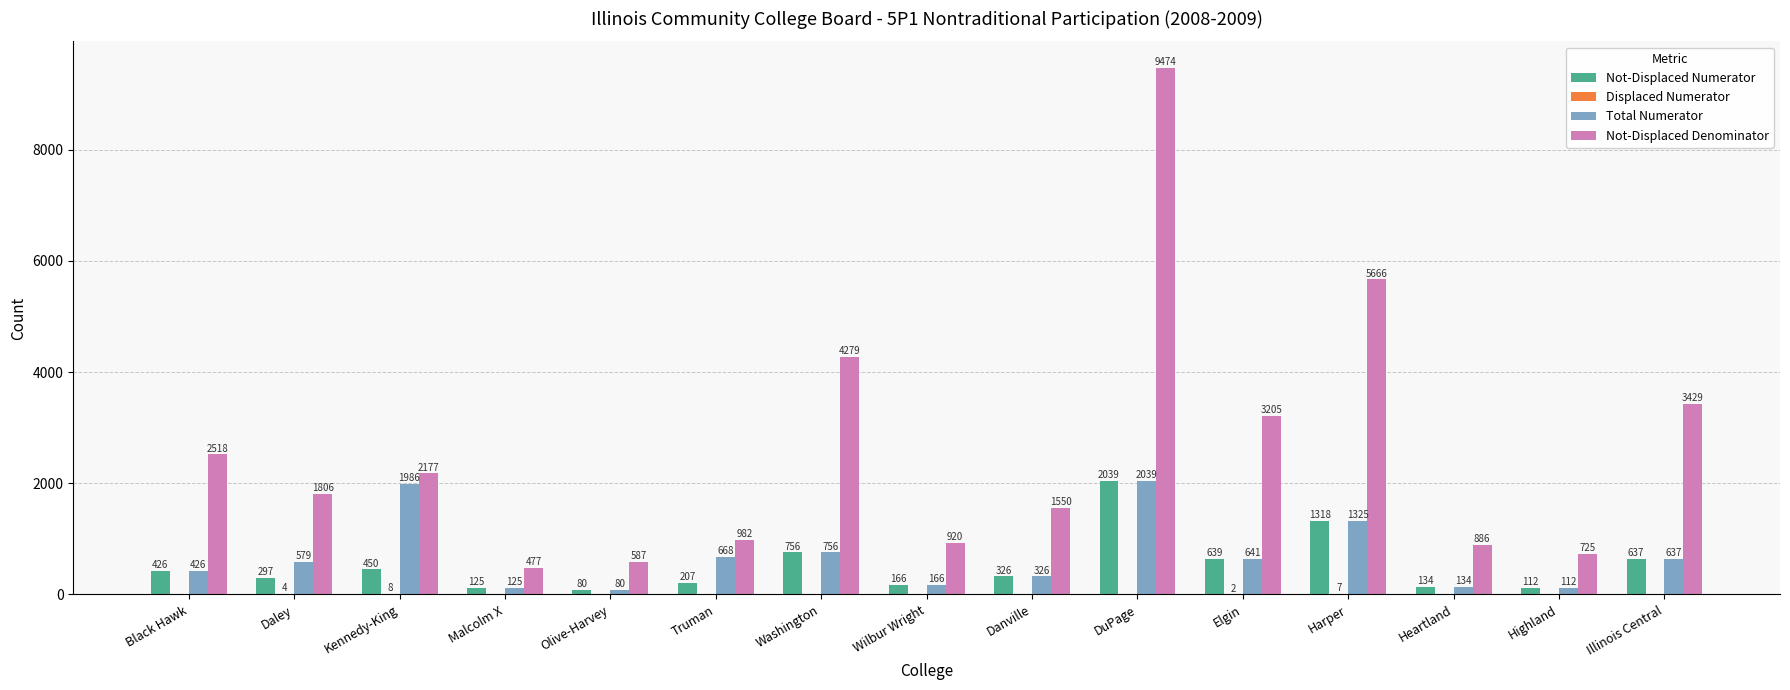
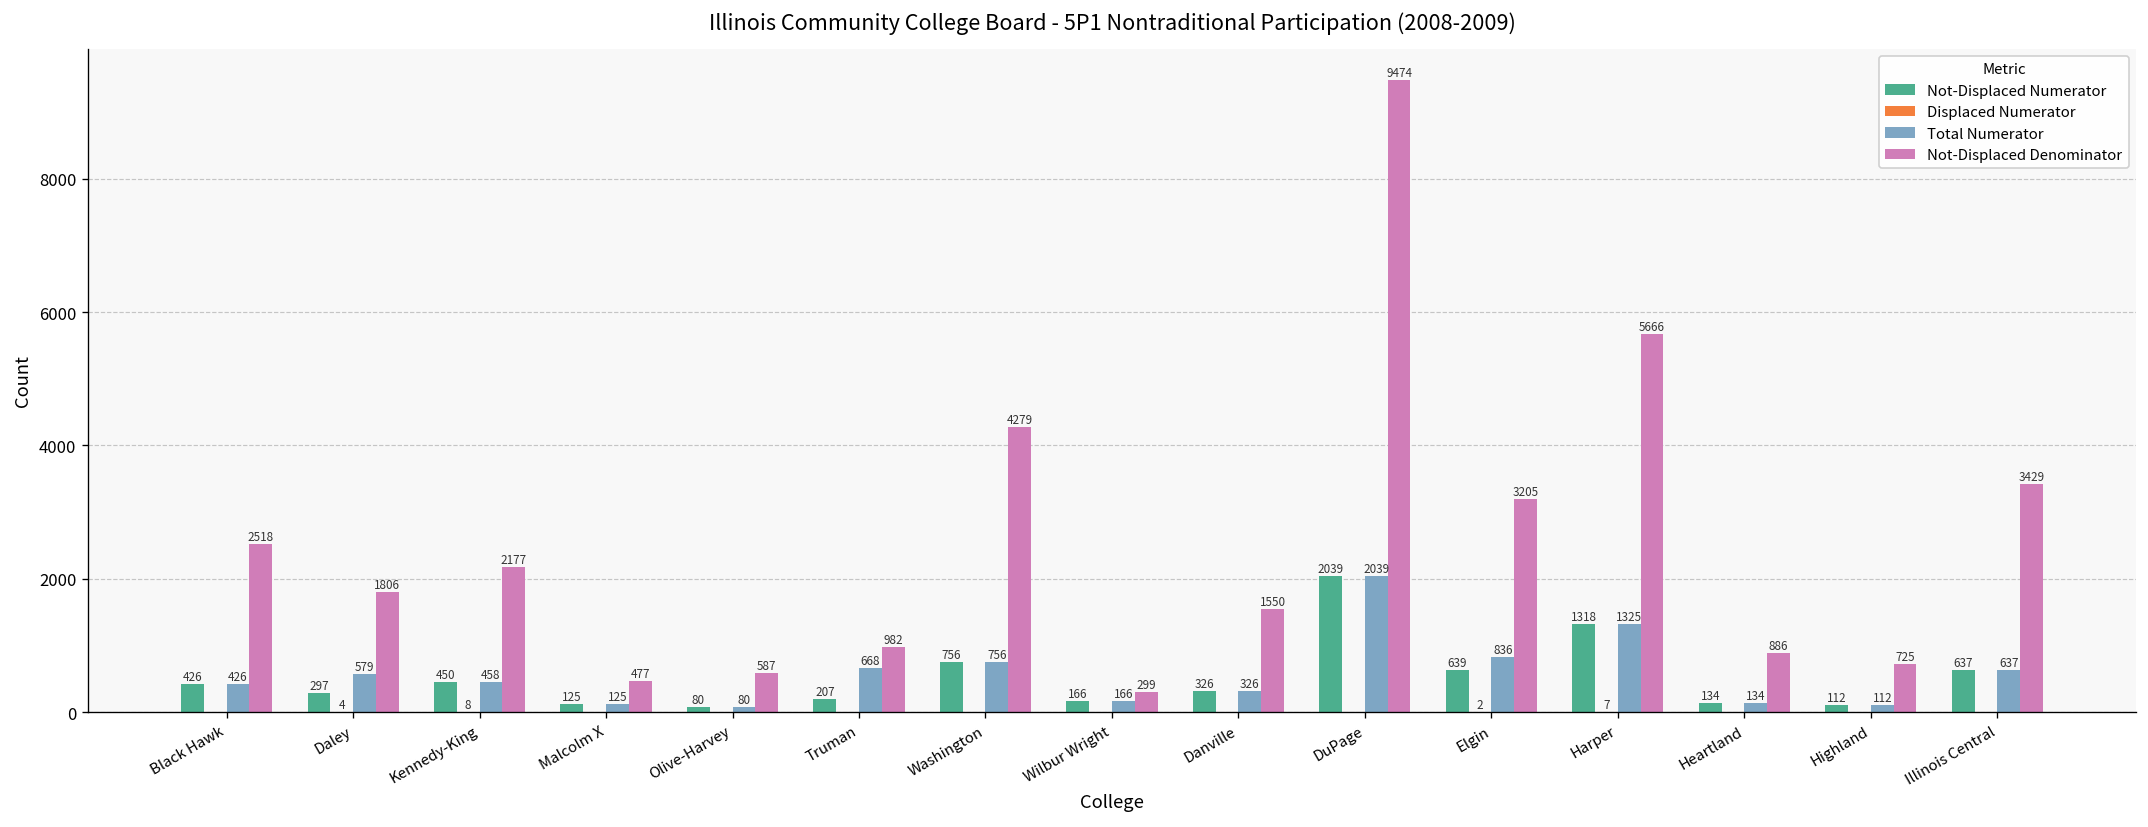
Total Numerator, Kennedy-King: 1986 -> 458
Not-Displaced Denominator, Wilbur Wright: 920 -> 299
Total Numerator, Elgin: 641 -> 836
